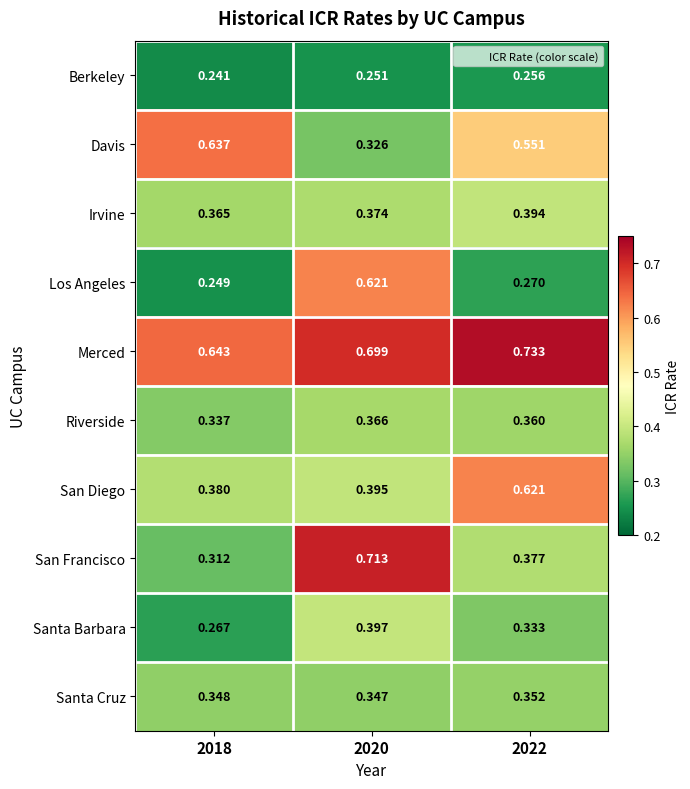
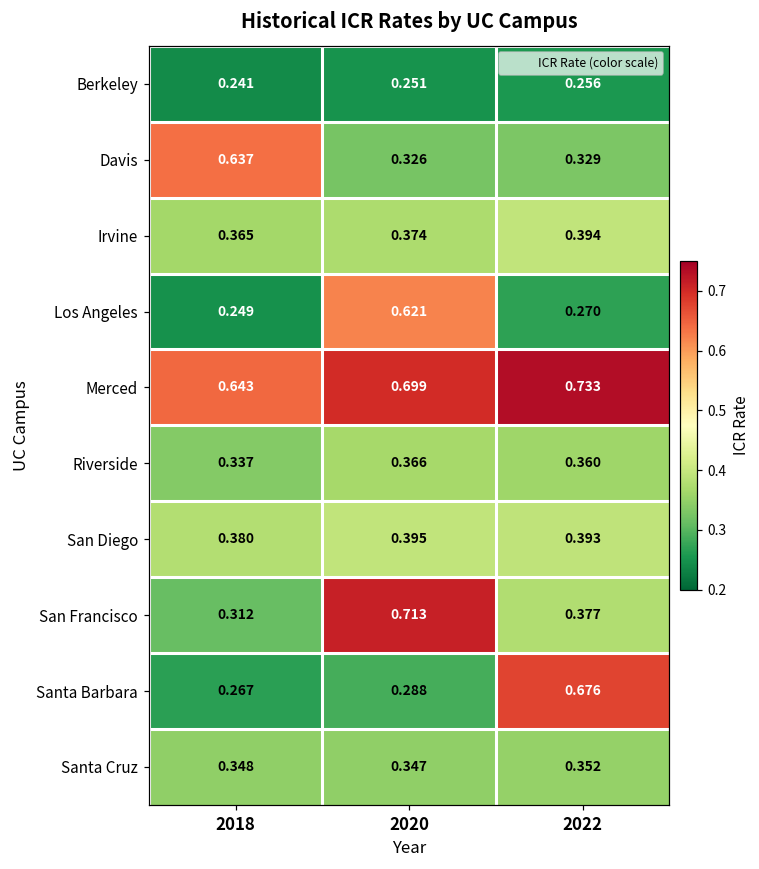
Davis, 2022: 0.551 -> 0.329
San Diego, 2022: 0.621 -> 0.393
Santa Barbara, 2020: 0.397 -> 0.288
Santa Barbara, 2022: 0.333 -> 0.676
